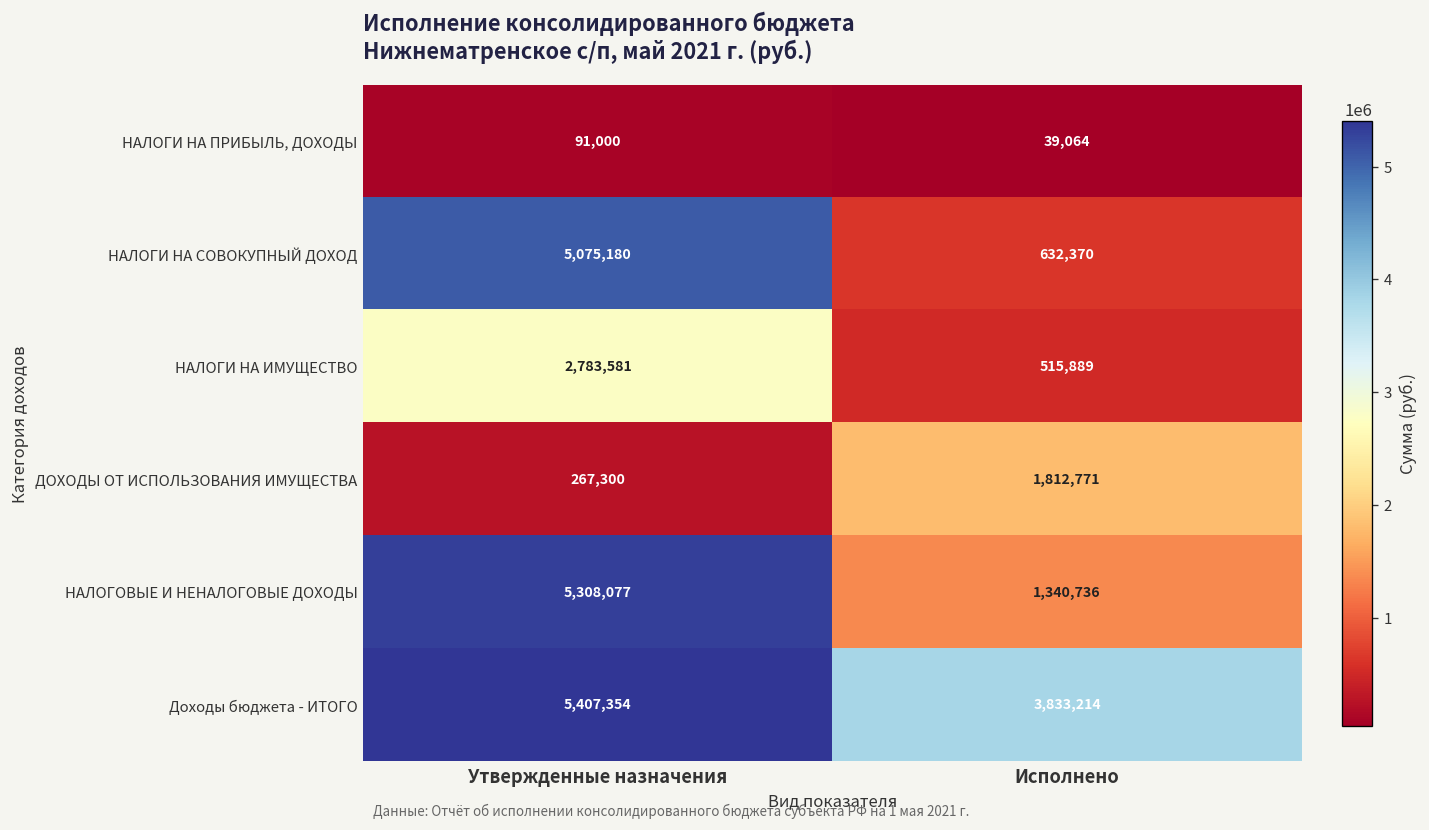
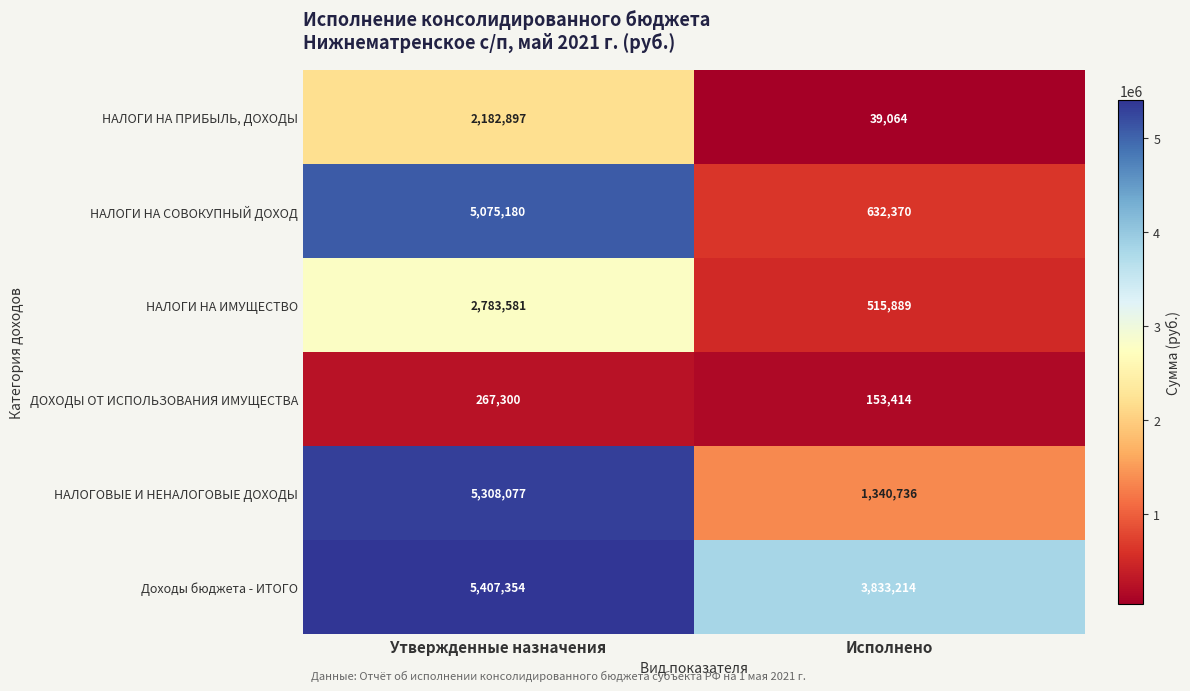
НАЛОГИ НА ПРИБЫЛЬ, ДОХОДЫ, Утвержденные назначения: 91,000 -> 2,182,897
ДОХОДЫ ОТ ИСПОЛЬЗОВАНИЯ ИМУЩЕСТВА, Исполнено: 1,812,771 -> 153,414
